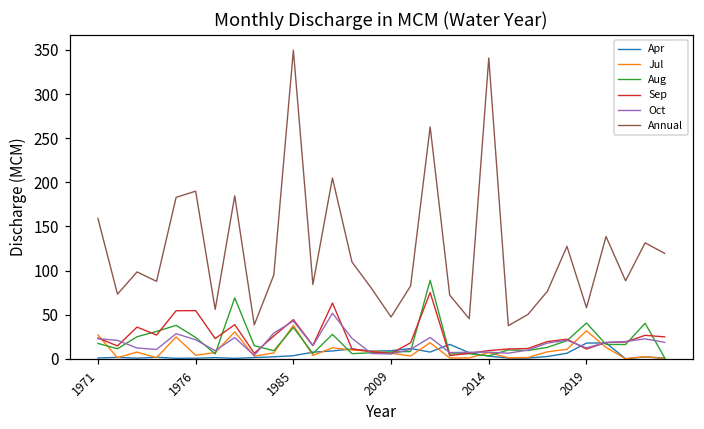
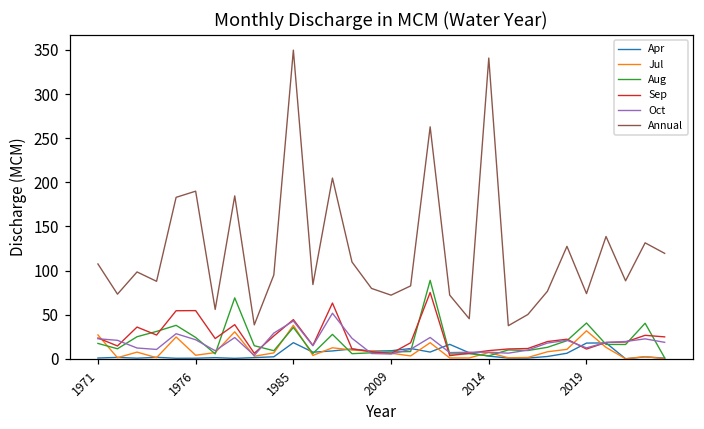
Annual, 1971: 160 -> 110
Apr, 1985: 0 -> 20
Annual, 2009: 50 -> 70
Annual, 2019: 60 -> 70
